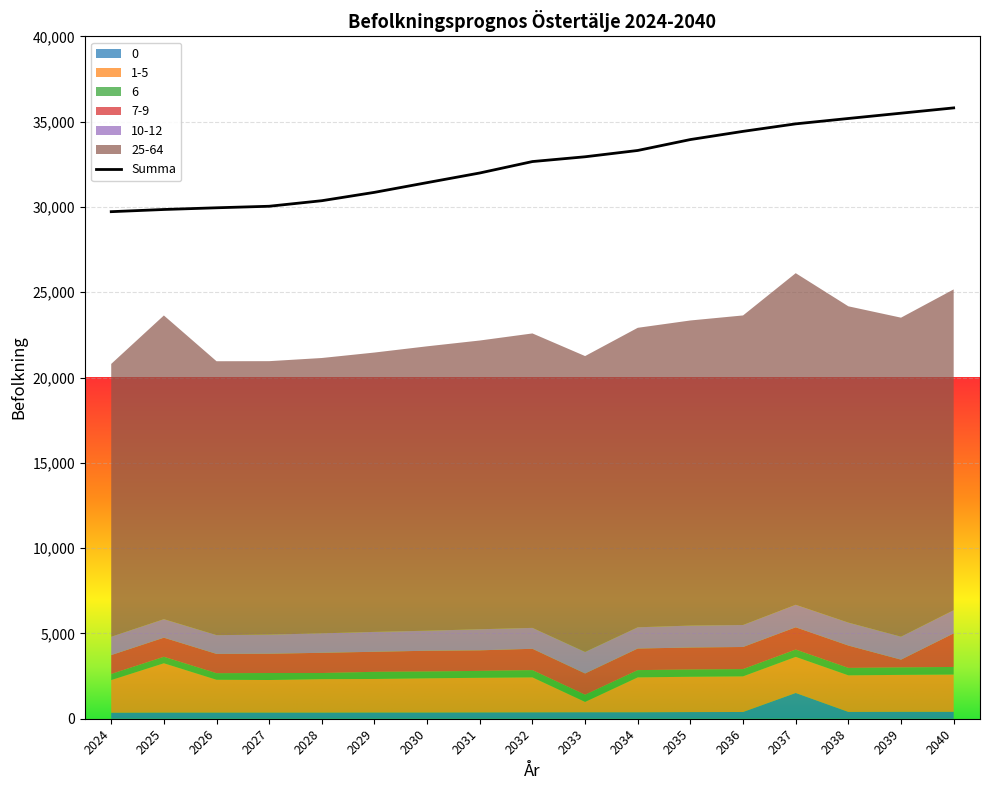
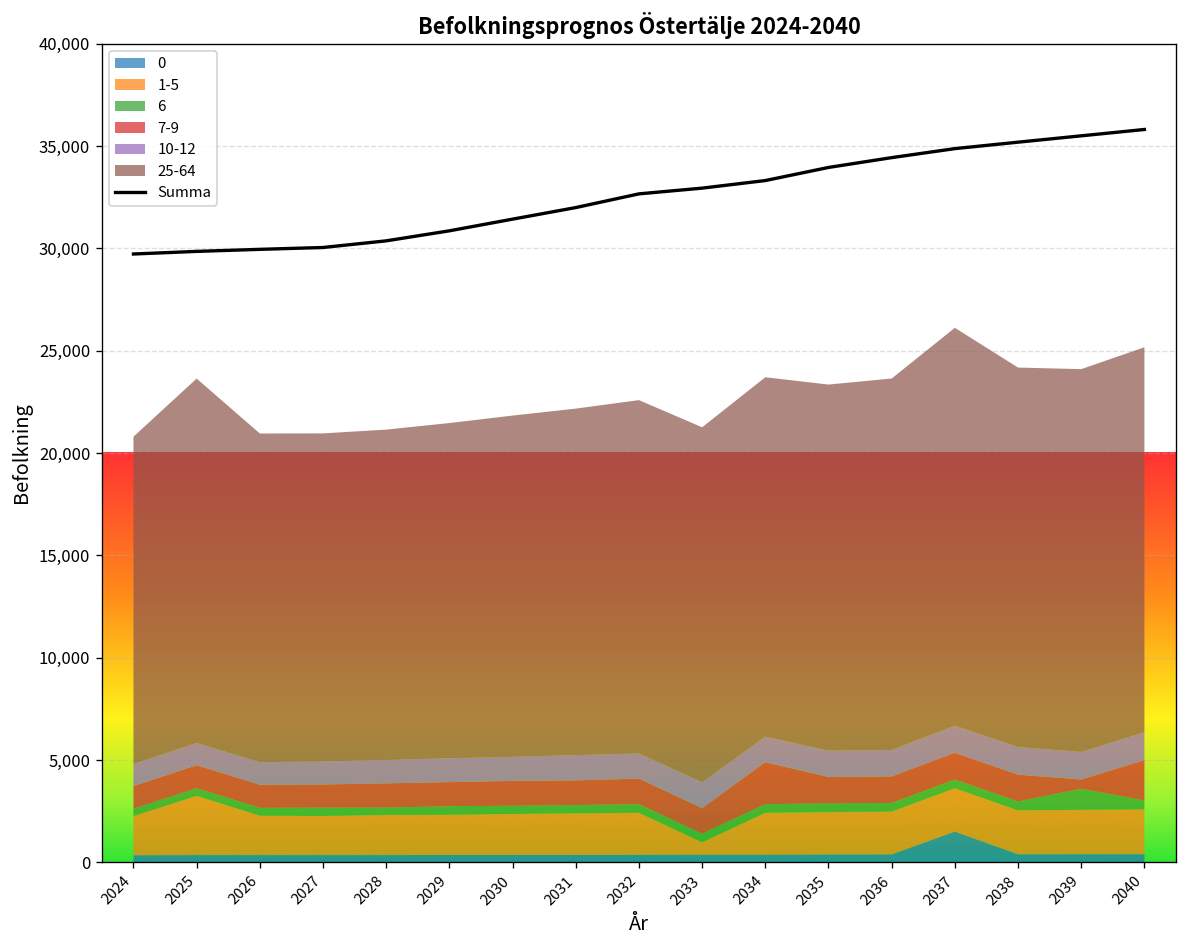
7-9, 2034: 1,300 -> 2,100
6, 2039: 400 -> 1,000
